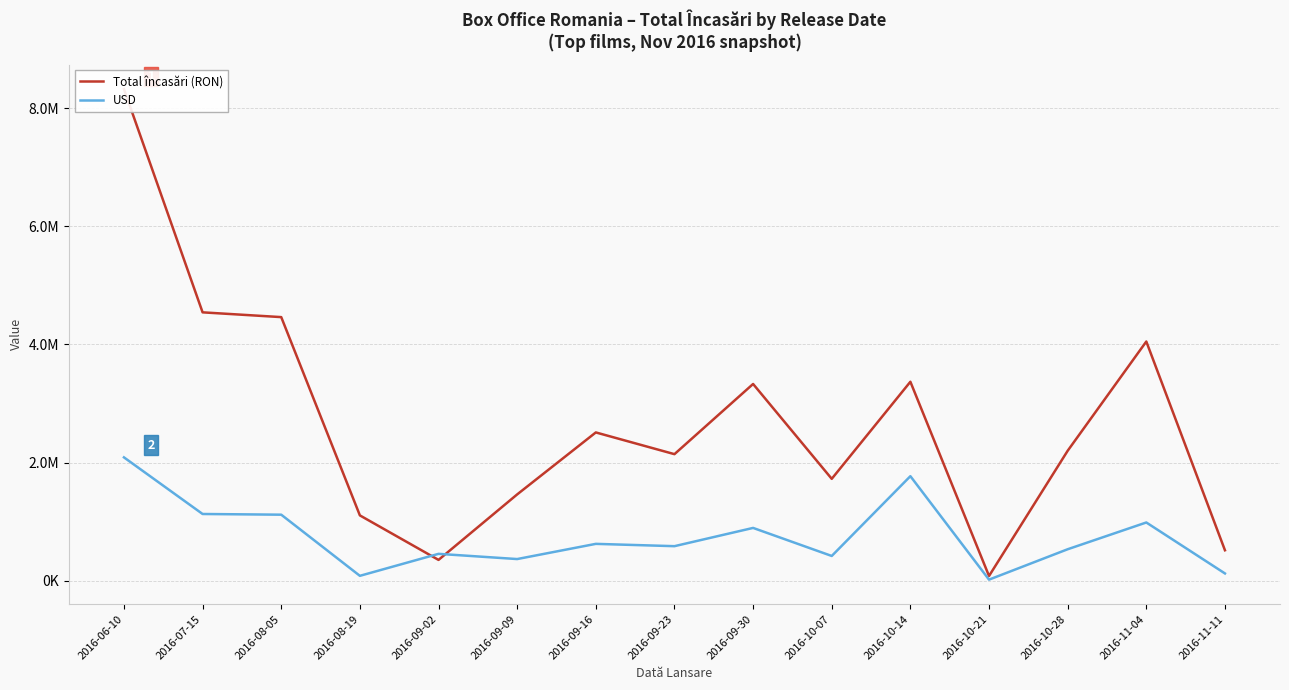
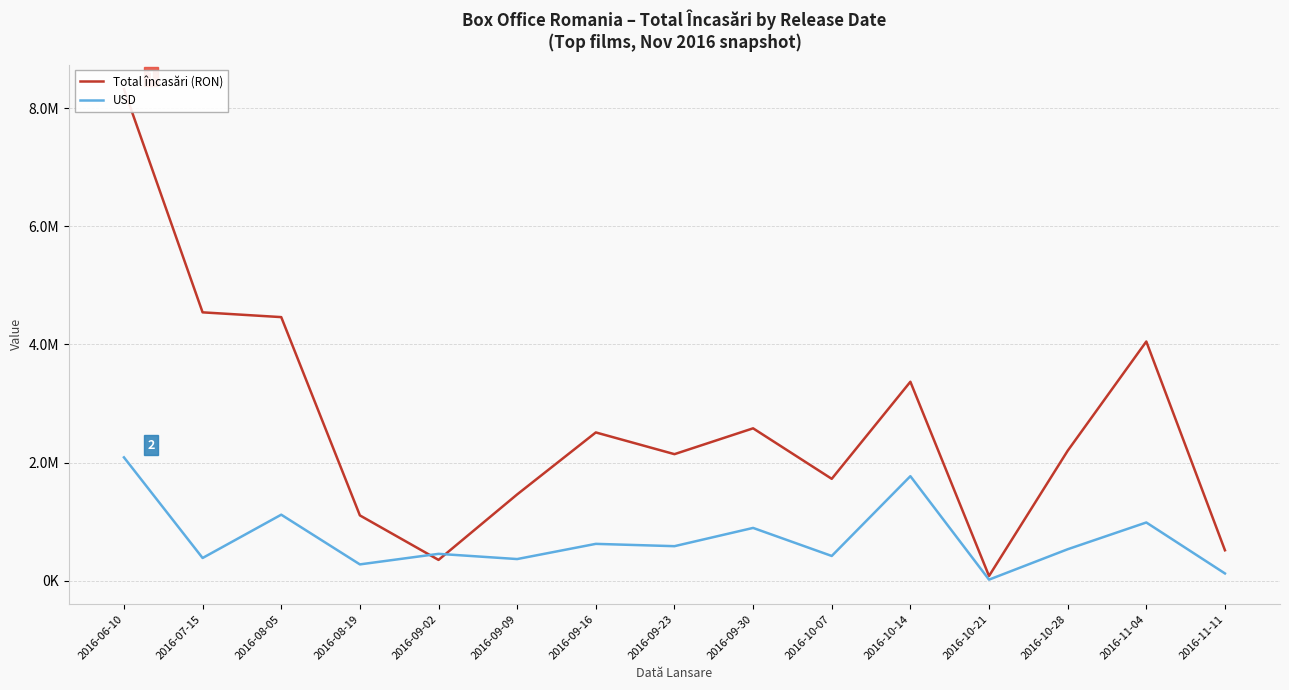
USD, 2016-07-15: 1100000 -> 400000
USD, 2016-08-19: 100000 -> 300000
Total încasări (RON), 2016-09-30: 3300000 -> 2600000
